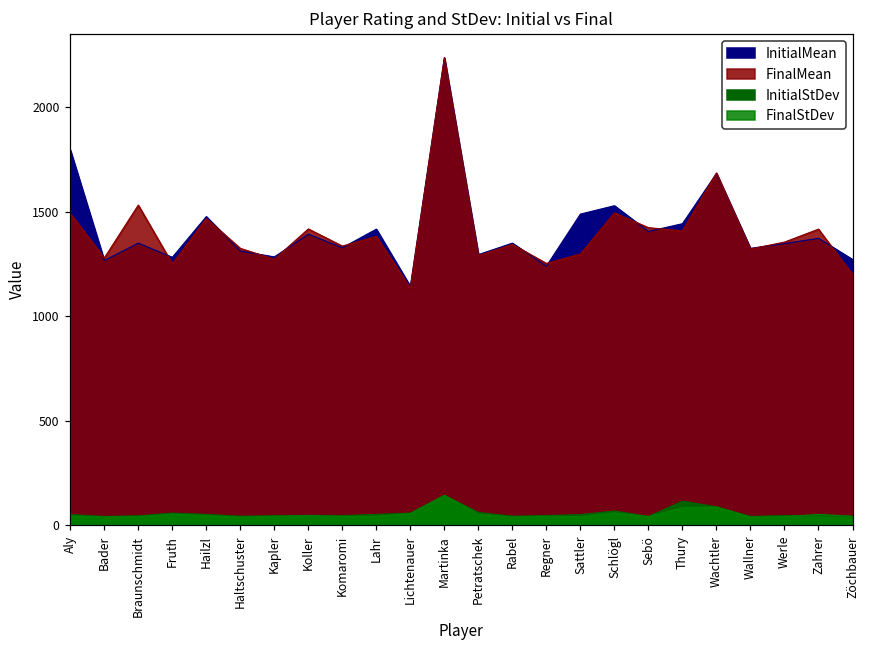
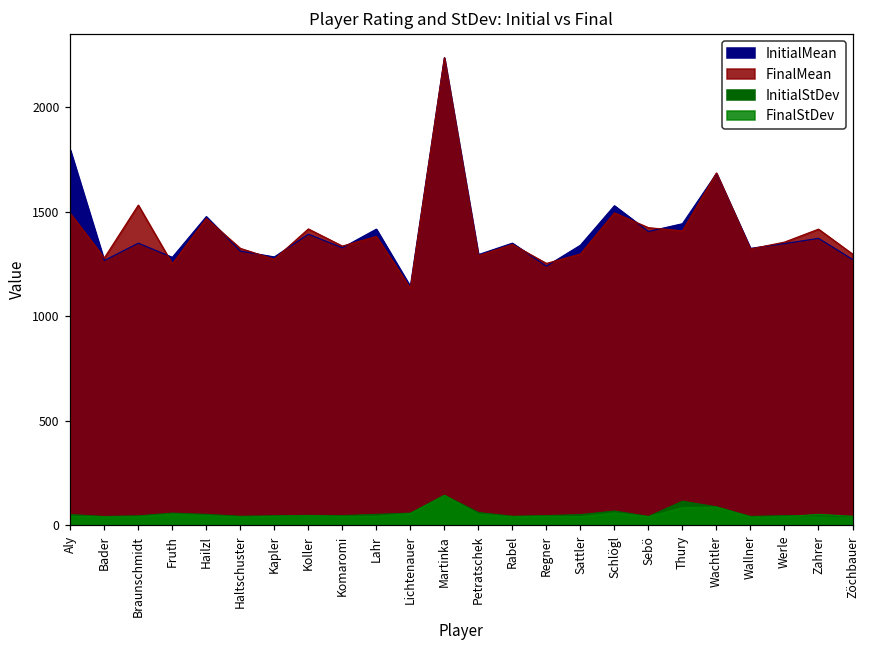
InitialMean, Sattler: 1490 -> 1340
FinalMean, Zöchbauer: 1200 -> 1300
